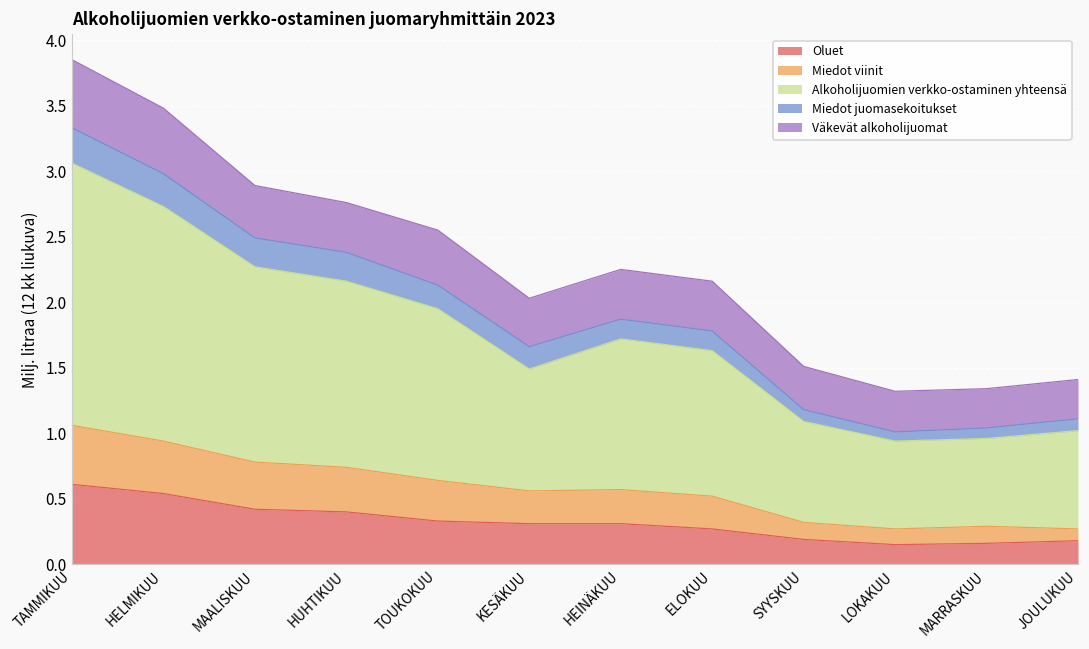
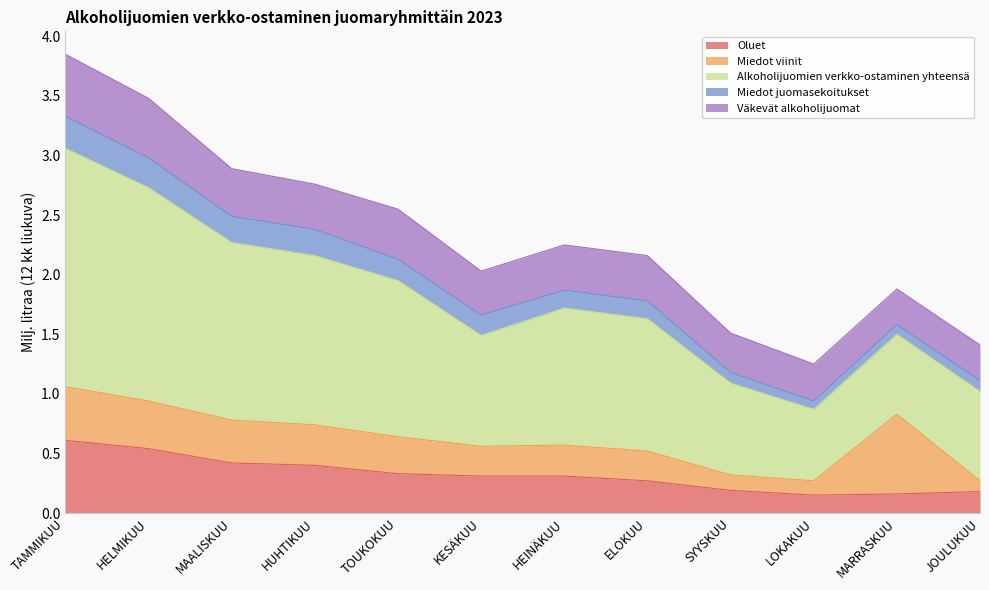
Alkoholijuomien verkko-ostaminen yhteensä, LOKAKUU: 0.67 -> 0.60
Miedot viinit, MARRASKUU: 0.13 -> 0.67
